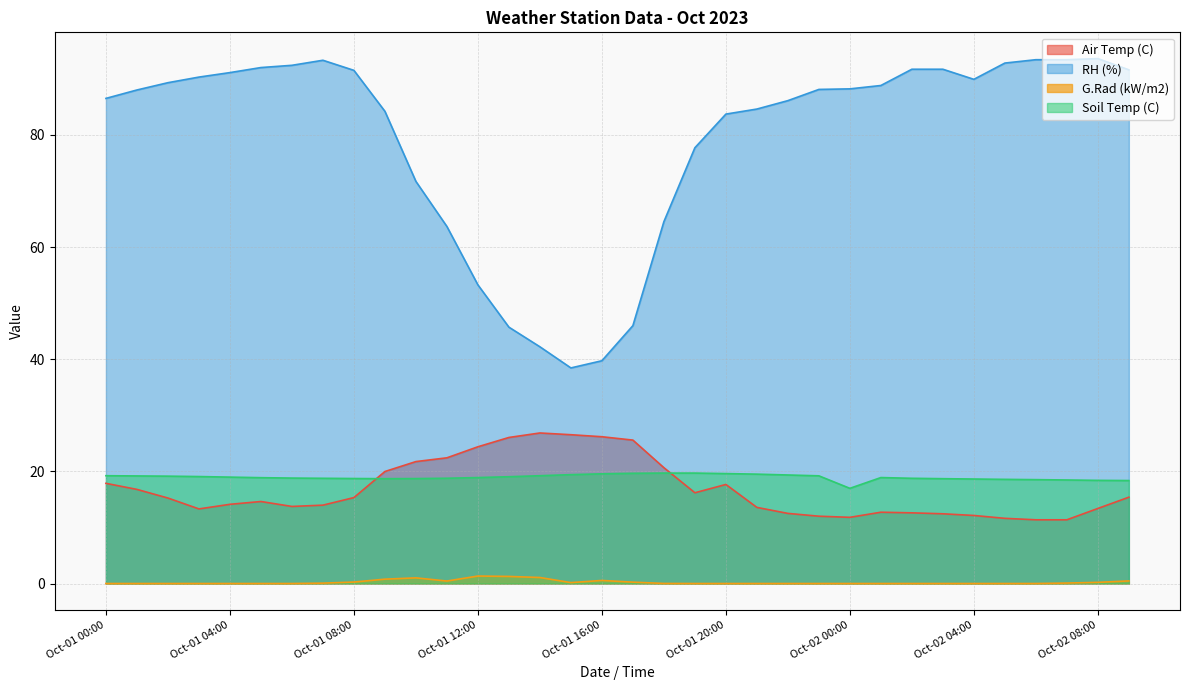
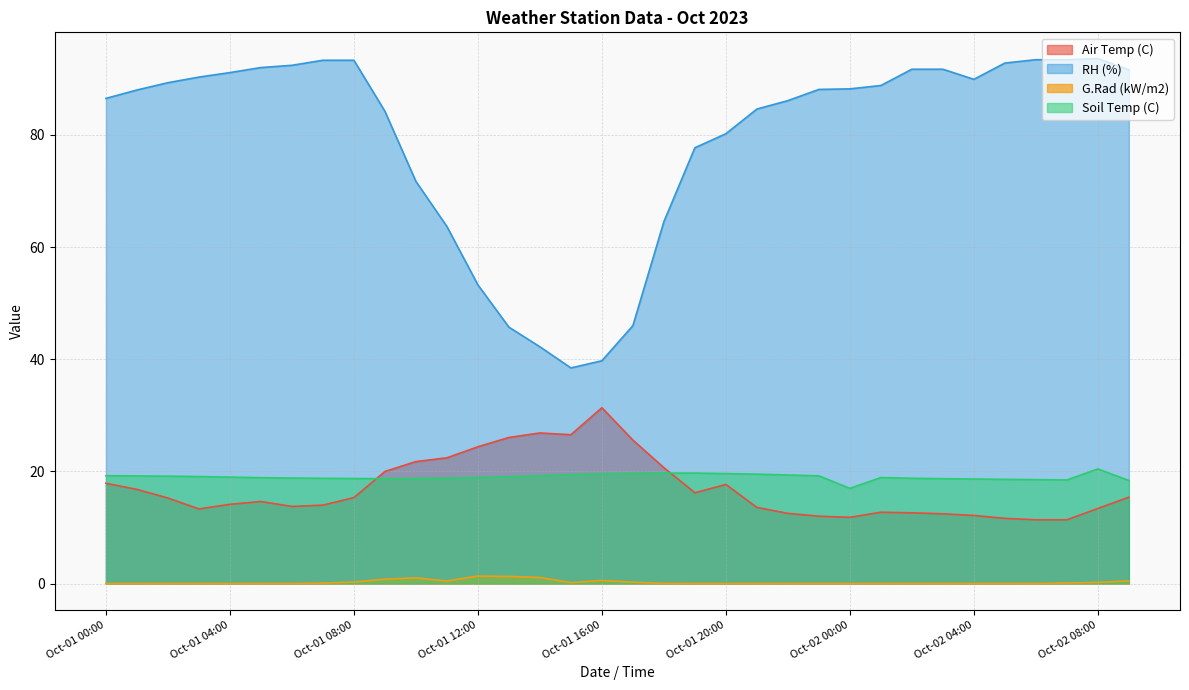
RH (%), Oct-01 08:00: 92 -> 93
Air Temp (C), Oct-01 16:00: 26 -> 31
RH (%), Oct-01 20:00: 84 -> 80
Soil Temp (C), Oct-02 08:00: 18 -> 20
